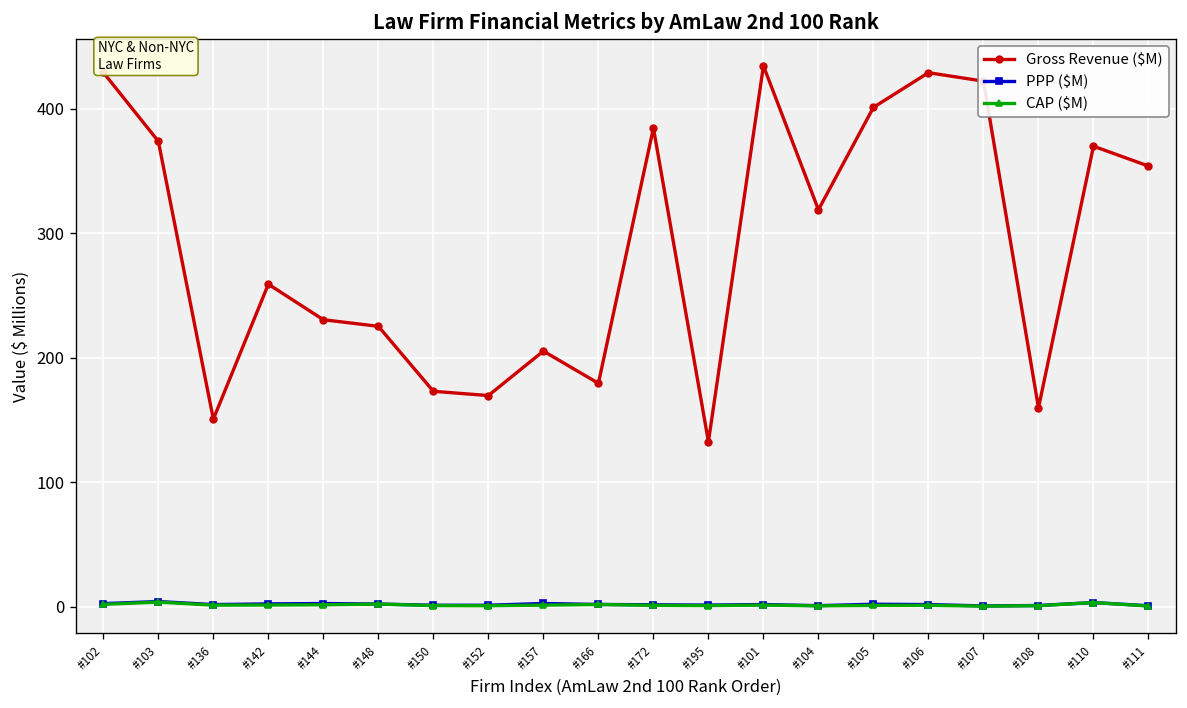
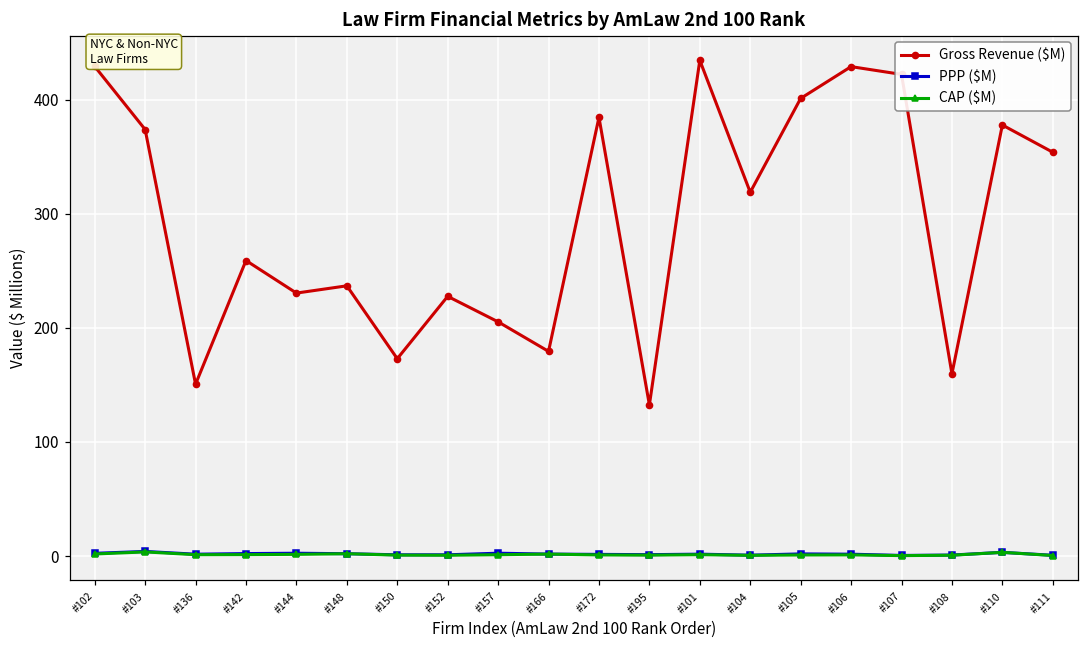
Gross Revenue ($M), #148: 225 -> 237
Gross Revenue ($M), #152: 170 -> 228
Gross Revenue ($M), #110: 370 -> 378
